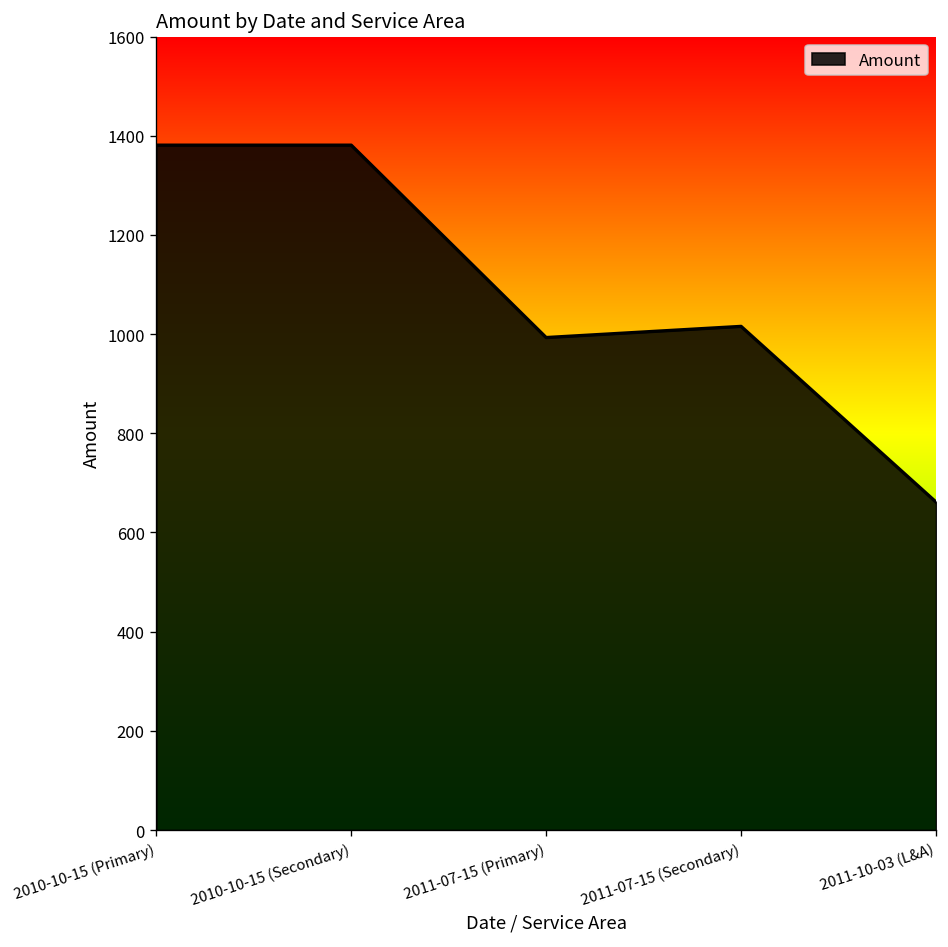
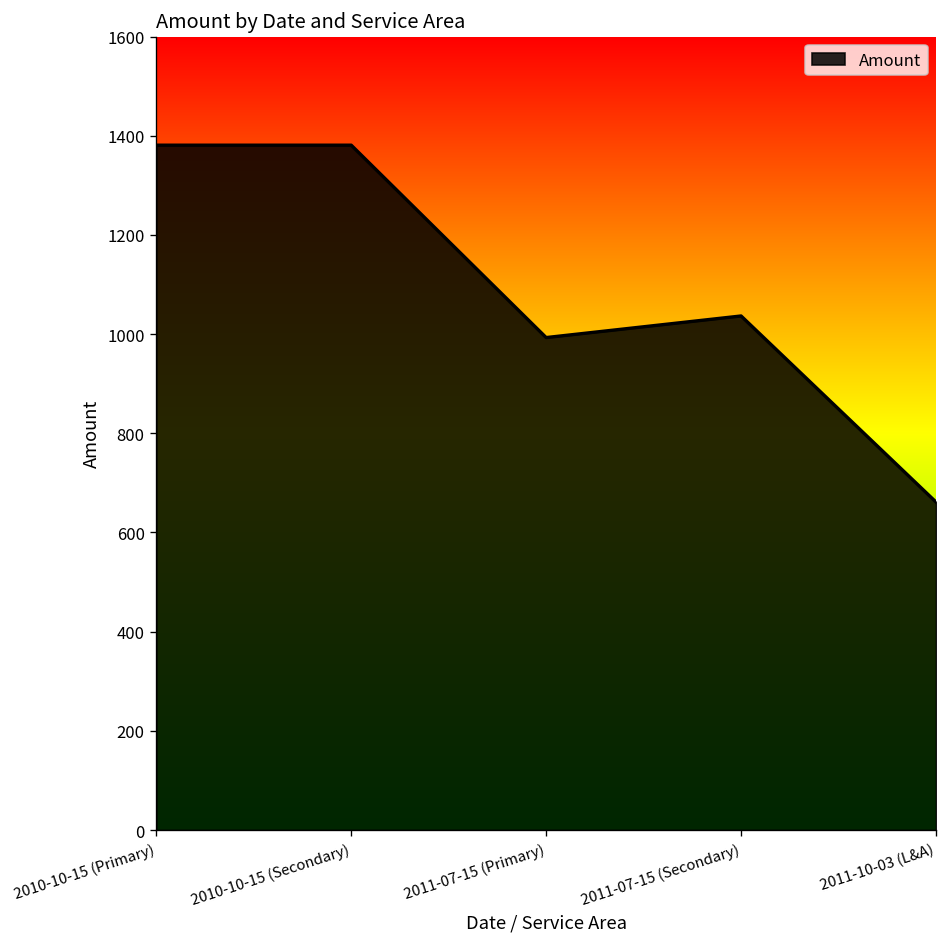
2011-07-15 (Secondary): 1020 -> 1040
